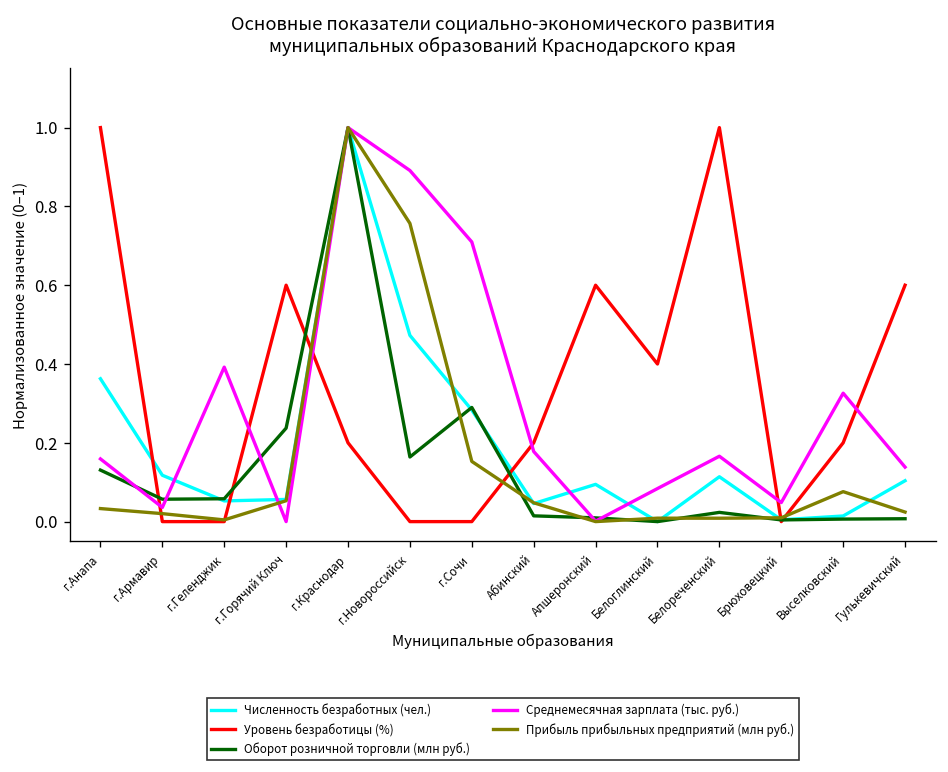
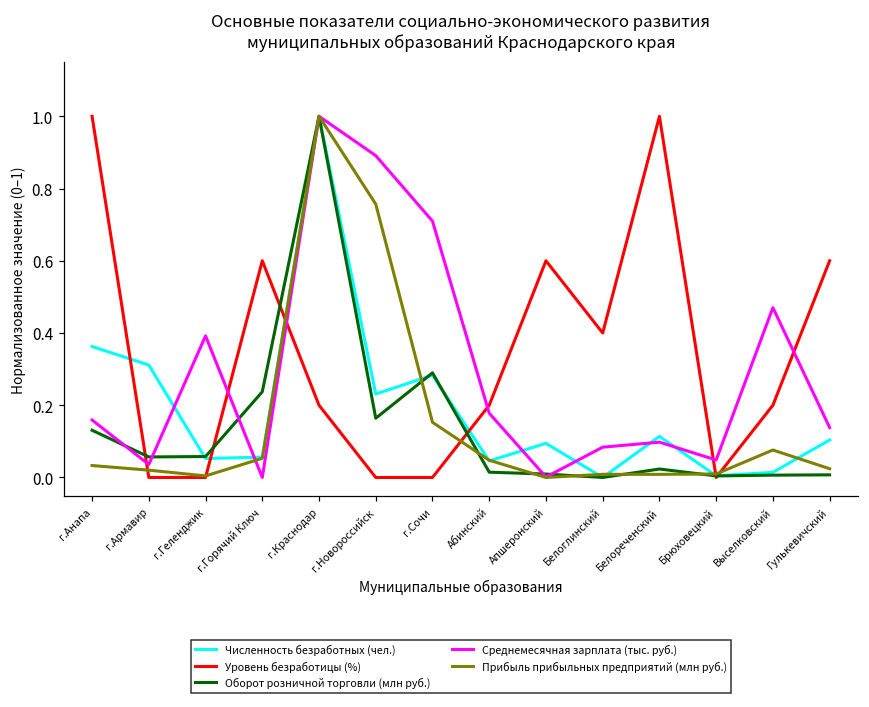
Численность безработных (чел.), г.Армавир: 0.12 -> 0.31
Численность безработных (чел.), г.Новороссийск: 0.47 -> 0.23
Среднемесячная зарплата (тыс. руб.), Белореченский: 0.17 -> 0.10
Среднемесячная зарплата (тыс. руб.), Выселковский: 0.33 -> 0.47
